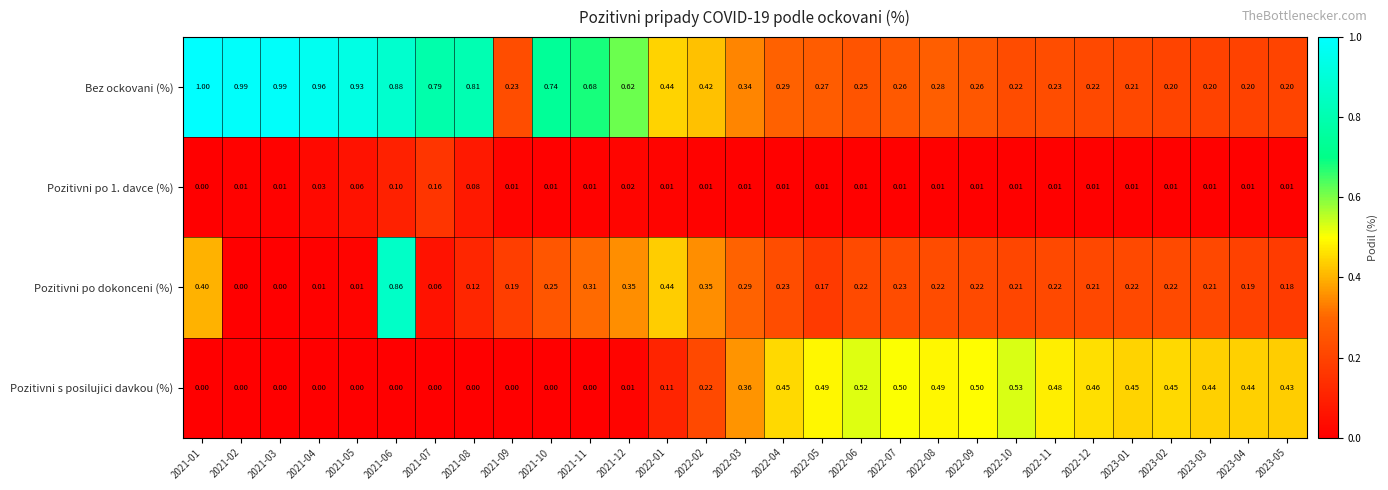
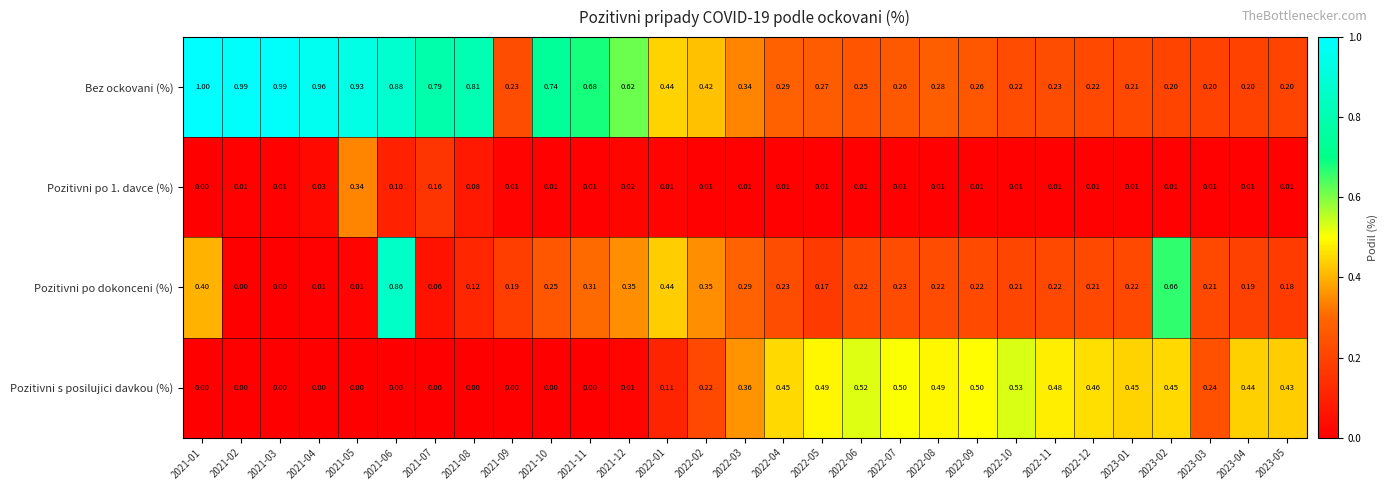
Pozitivni po 1. davce (%), 2021-05: 0.06 -> 0.34
Pozitivni po dokonceni (%), 2023-02: 0.22 -> 0.66
Pozitivni s posilujici davkou (%), 2023-03: 0.44 -> 0.24
